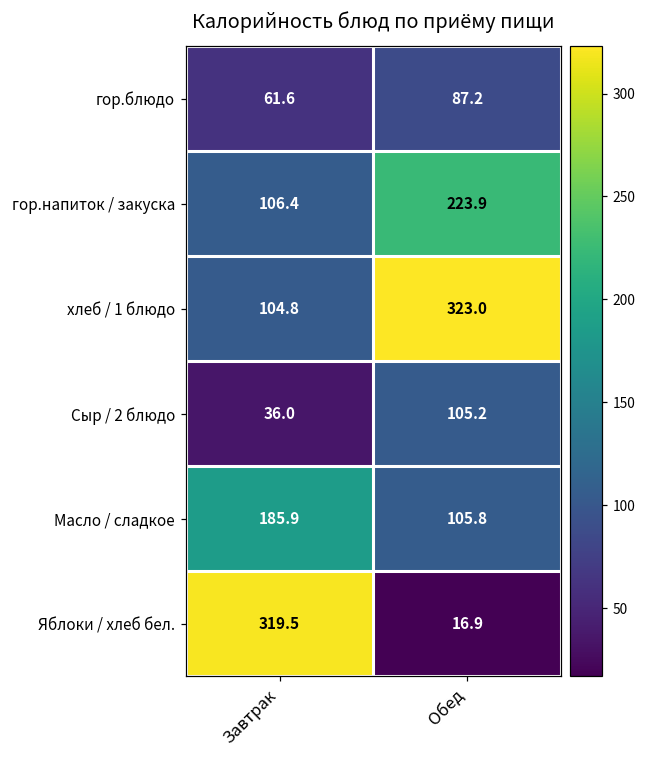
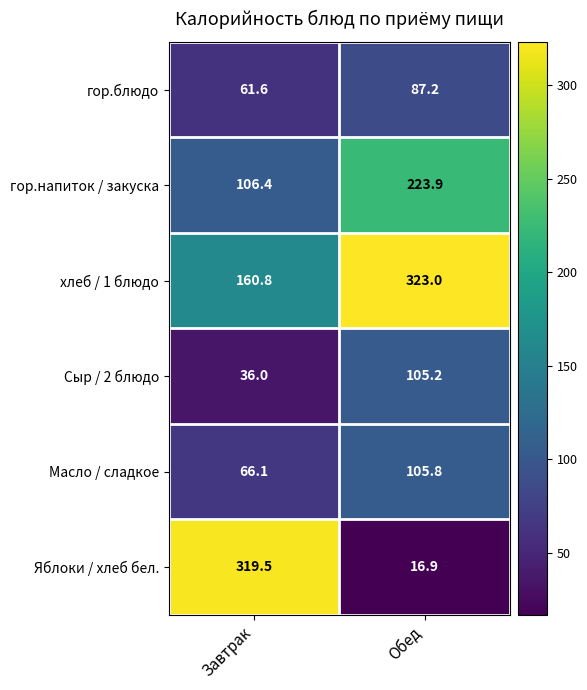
хлеб / 1 блюдо, Завтрак: 104.8 -> 160.8
Масло / сладкое, Завтрак: 185.9 -> 66.1
